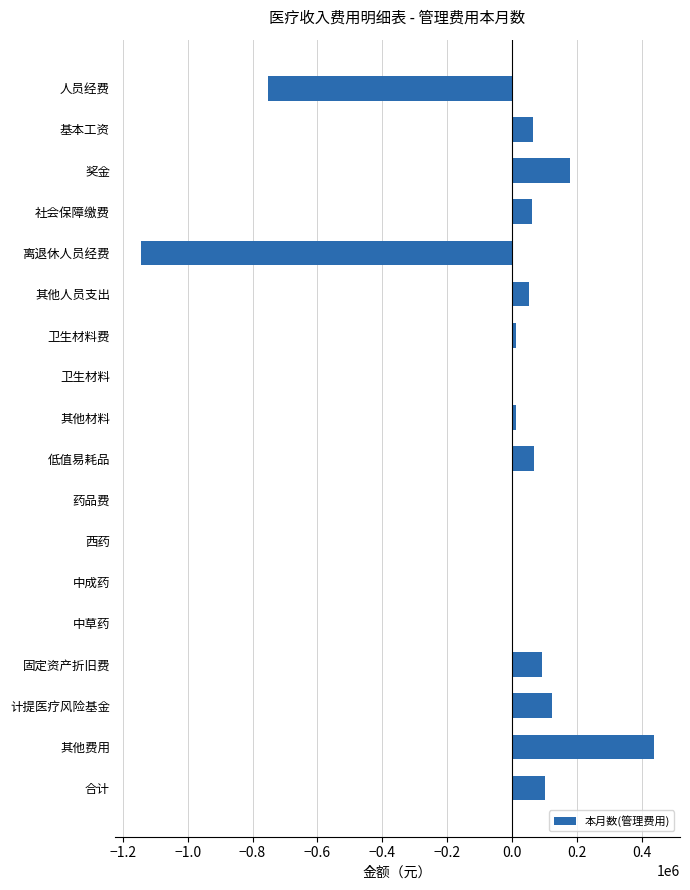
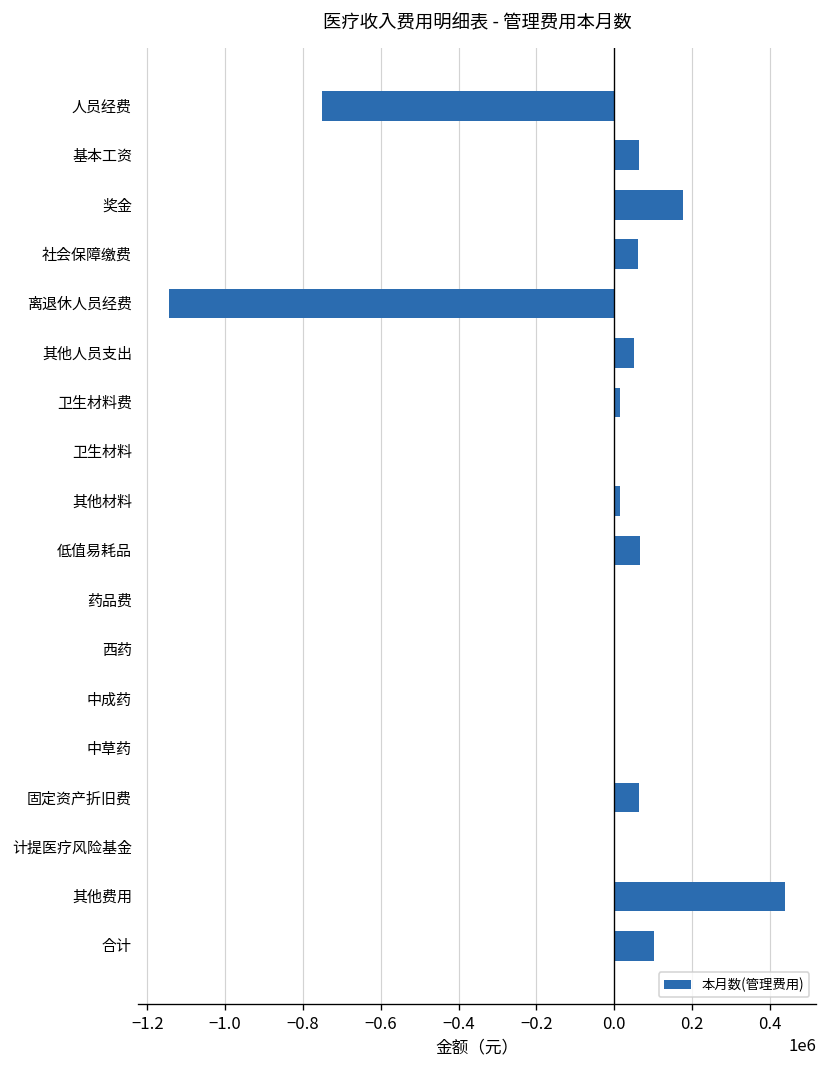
固定资产折旧费: 90000 -> 60000
计提医疗风险基金: 120000 -> 0
